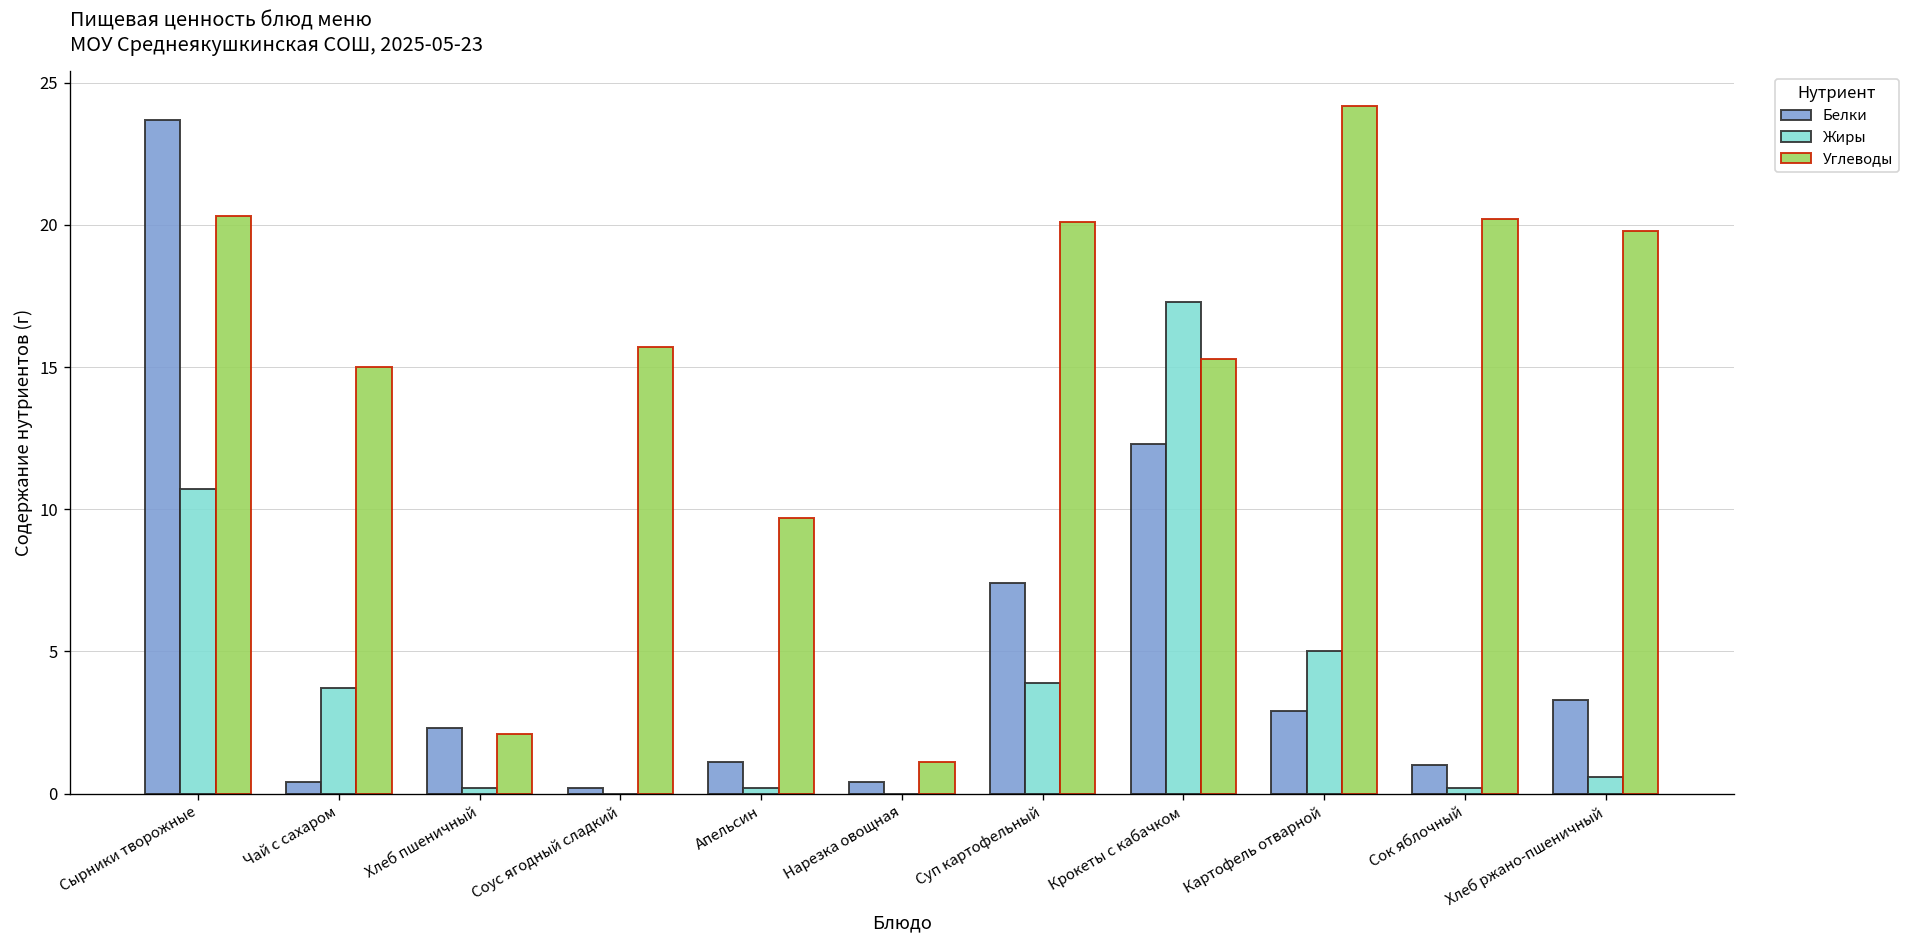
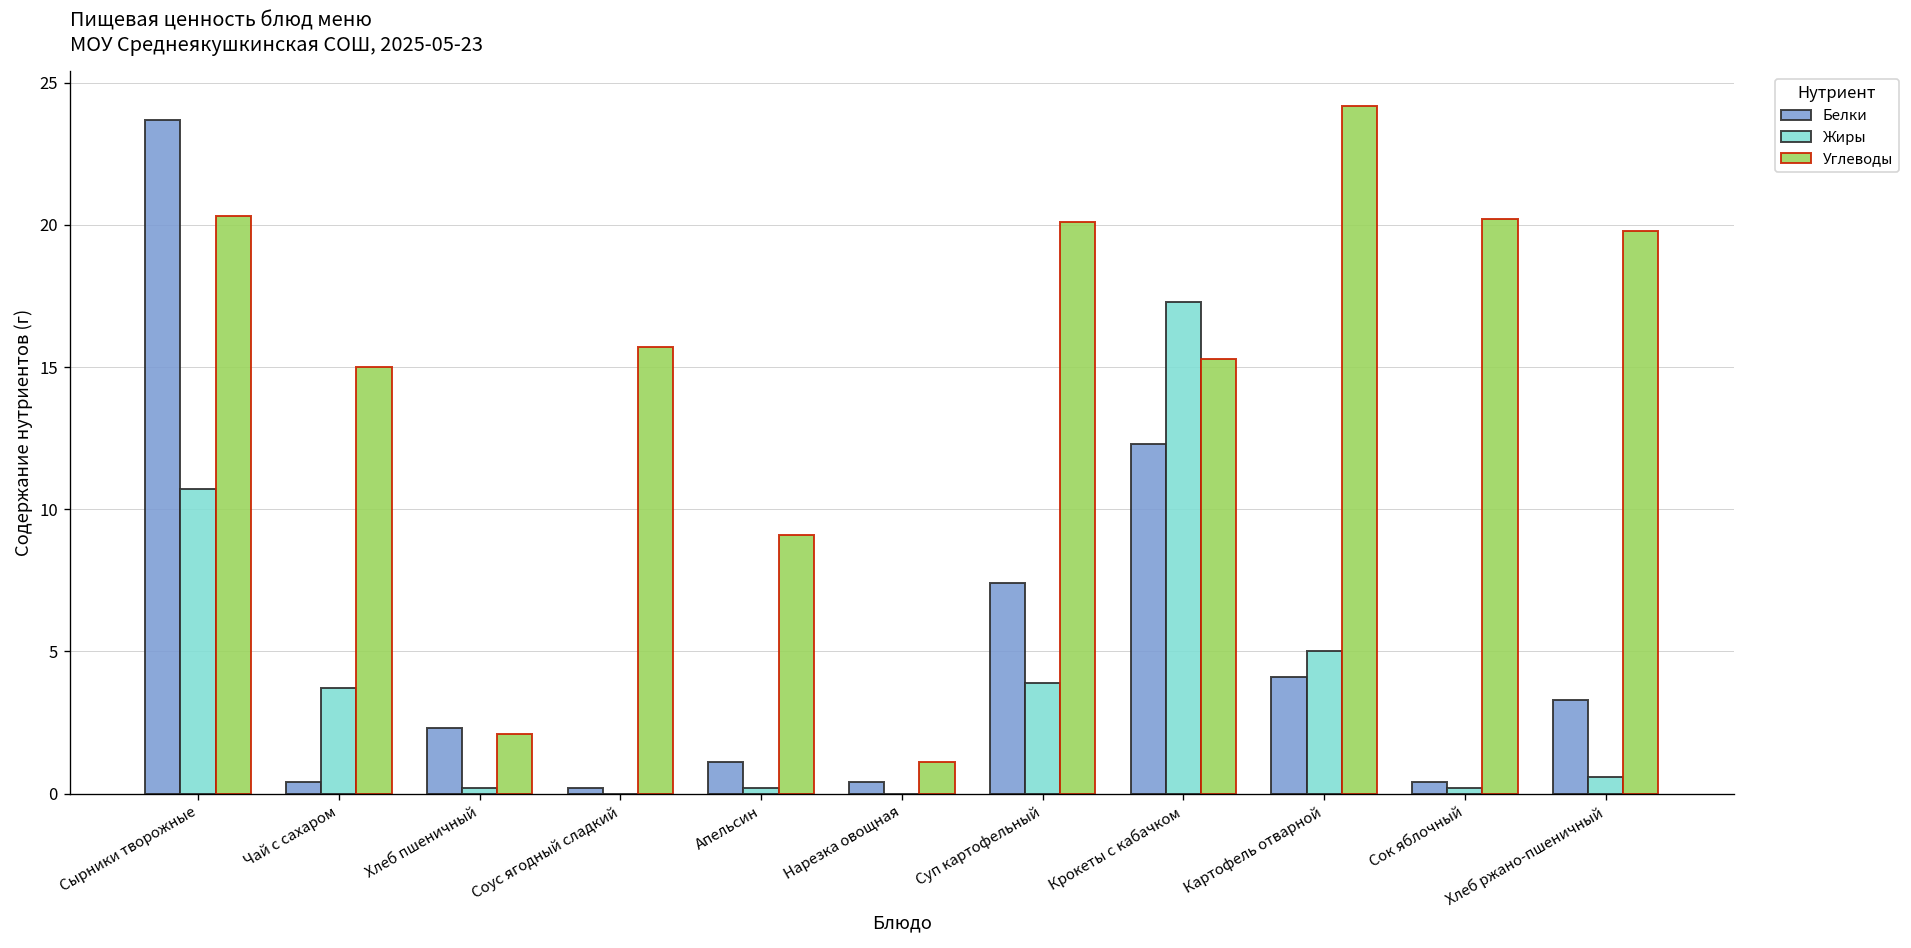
Углеводы, Апельсин: 9.7 -> 9.1
Белки, Картофель отварной: 2.9 -> 4.1
Белки, Сок яблочный: 1.0 -> 0.4
